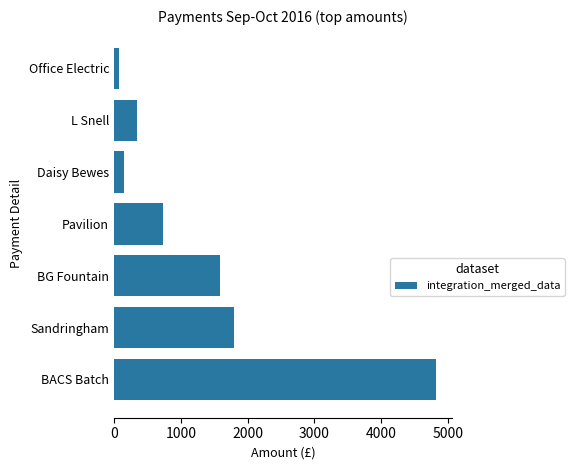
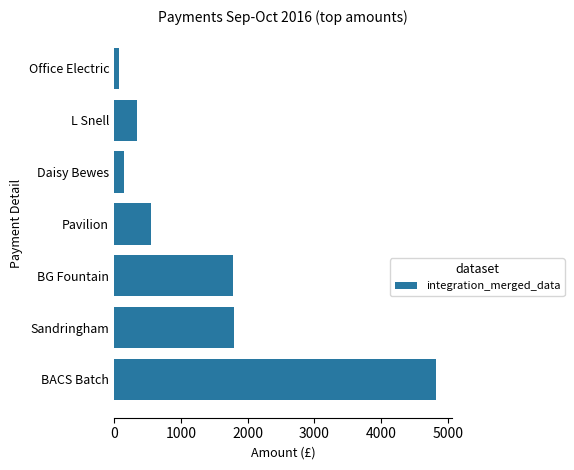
Pavilion: 700 -> 600
BG Fountain: 1600 -> 1800
